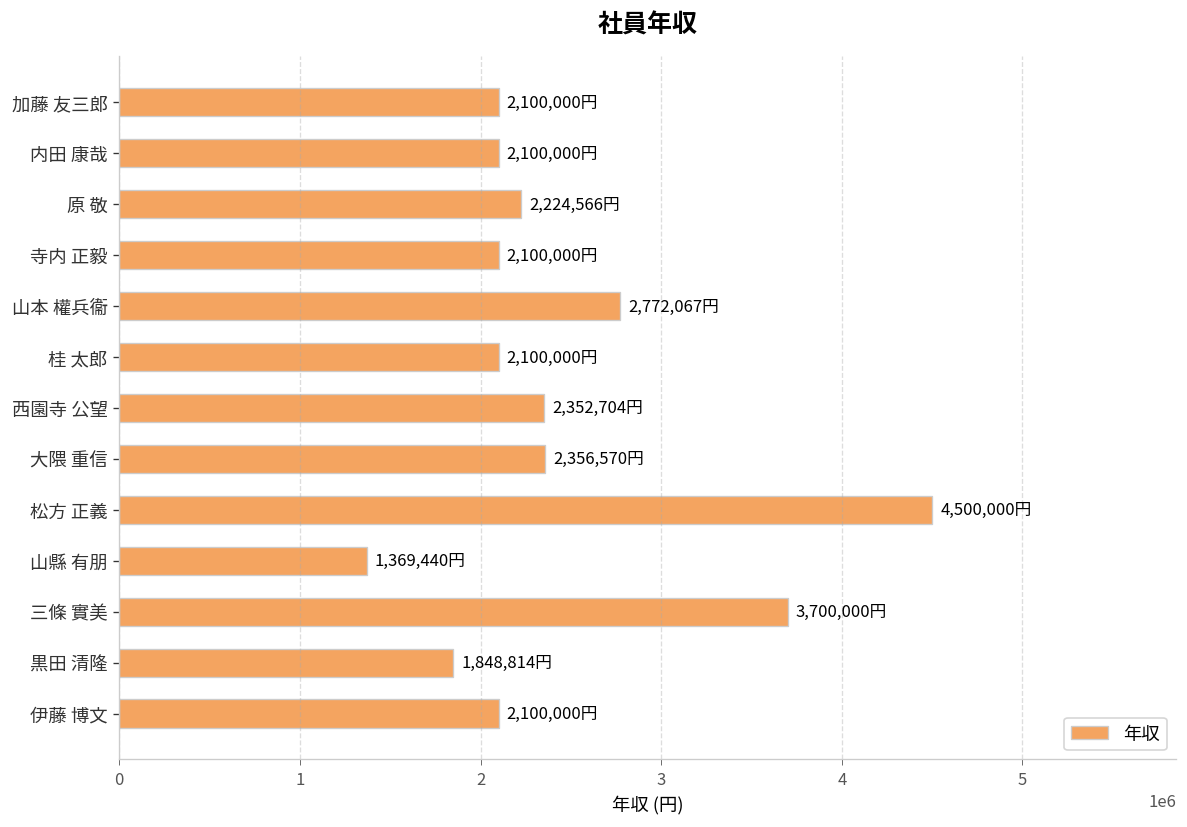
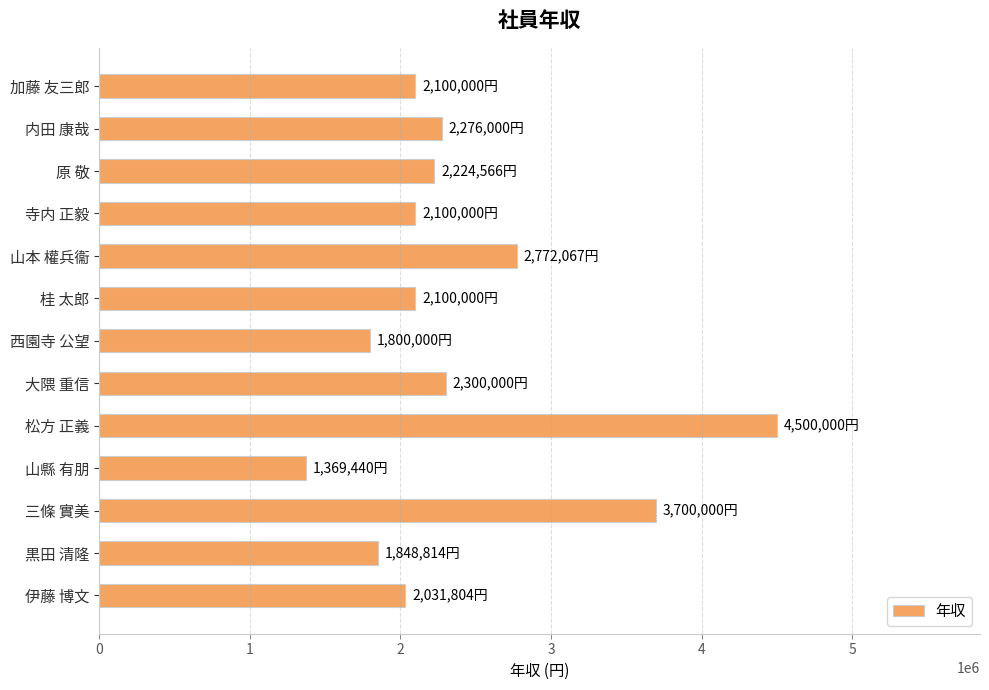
内田 康哉: 2,100,000円 -> 2,276,000円
西園寺 公望: 2,352,704円 -> 1,800,000円
大隈 重信: 2,356,570円 -> 2,300,000円
伊藤 博文: 2,100,000円 -> 2,031,804円
